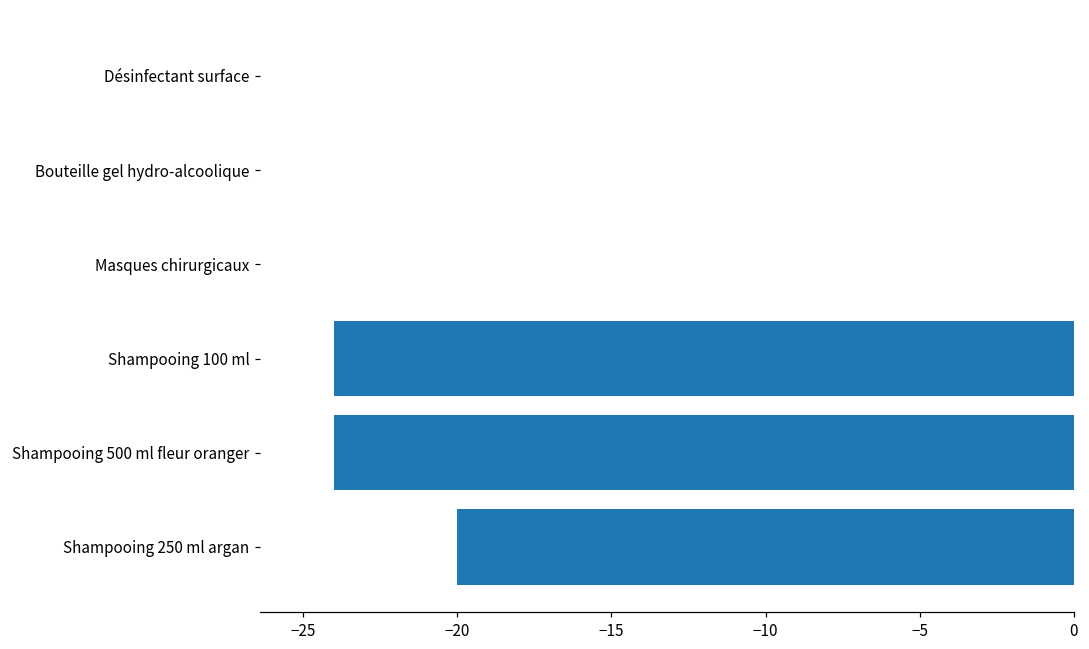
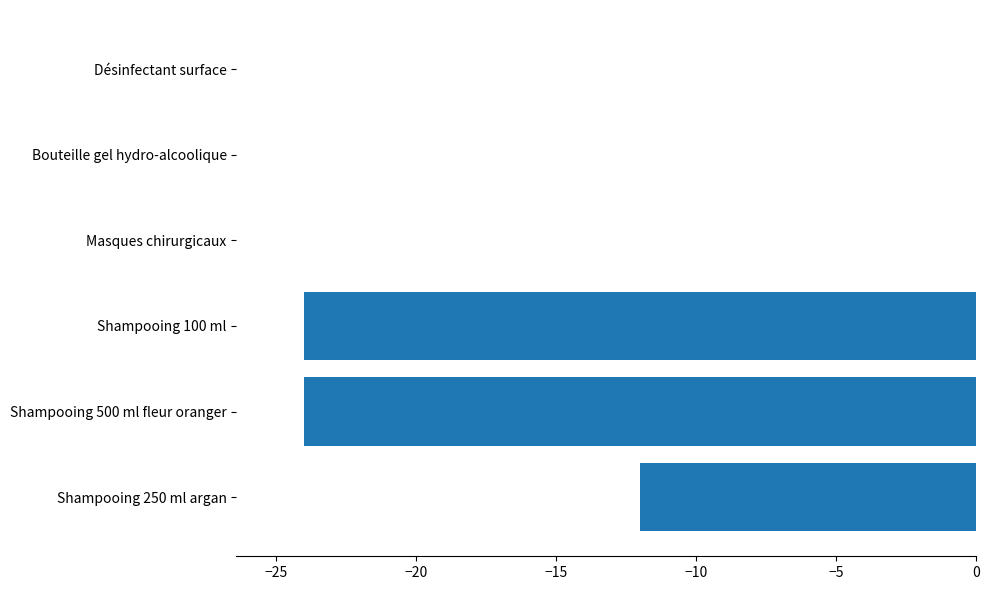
Shampooing 250 ml argan: -20.0 -> -12.0
